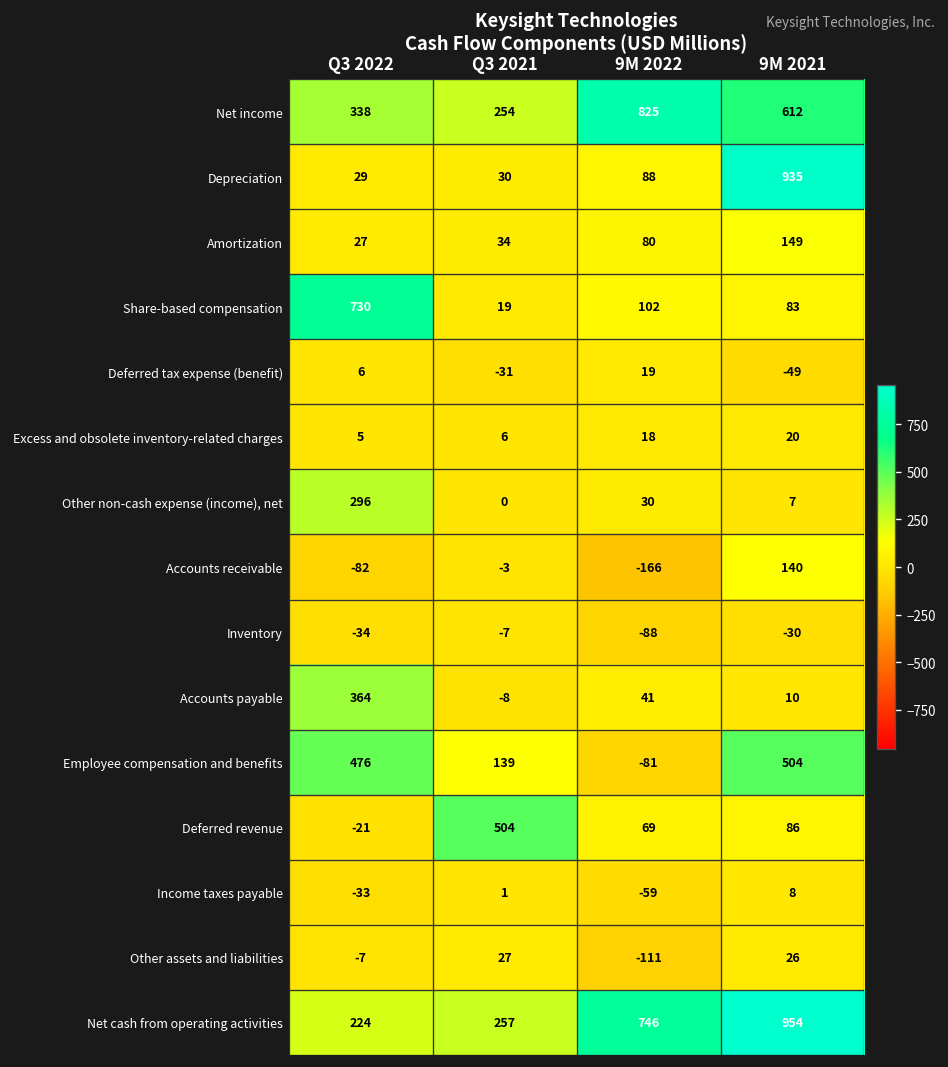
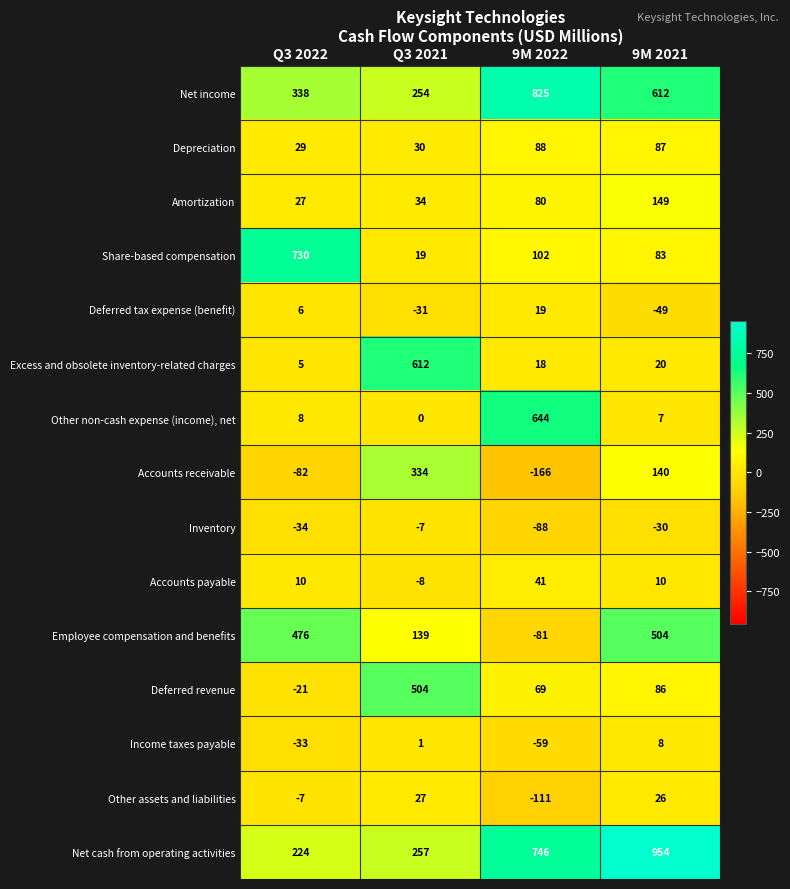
Depreciation, 9M 2021: 935 -> 87
Excess and obsolete inventory-related charges, Q3 2021: 6 -> 612
Other non-cash expense (income), net, Q3 2022: 296 -> 8
Other non-cash expense (income), net, 9M 2022: 30 -> 644
Accounts receivable, Q3 2021: -3 -> 334
Accounts payable, Q3 2022: 364 -> 10
